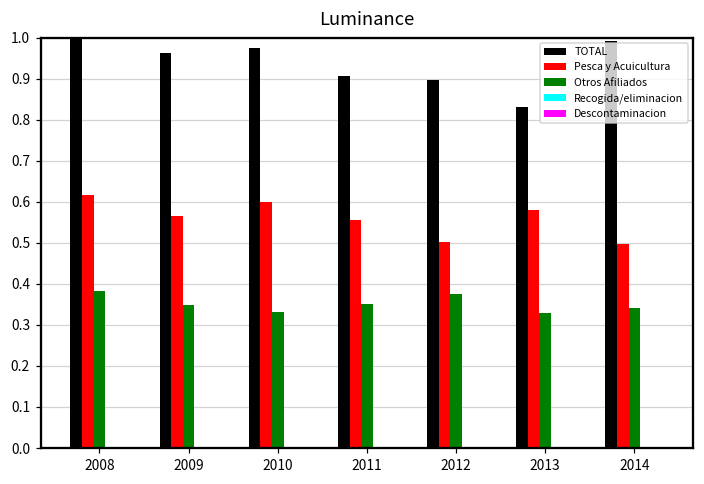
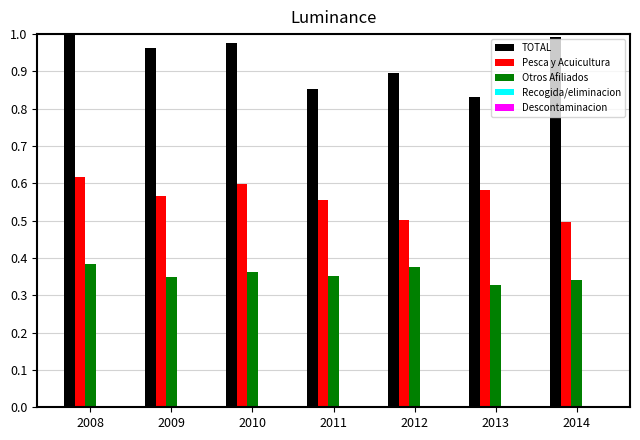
Otros Afiliados, 2010: 0.33 -> 0.36
TOTAL, 2011: 0.91 -> 0.85
